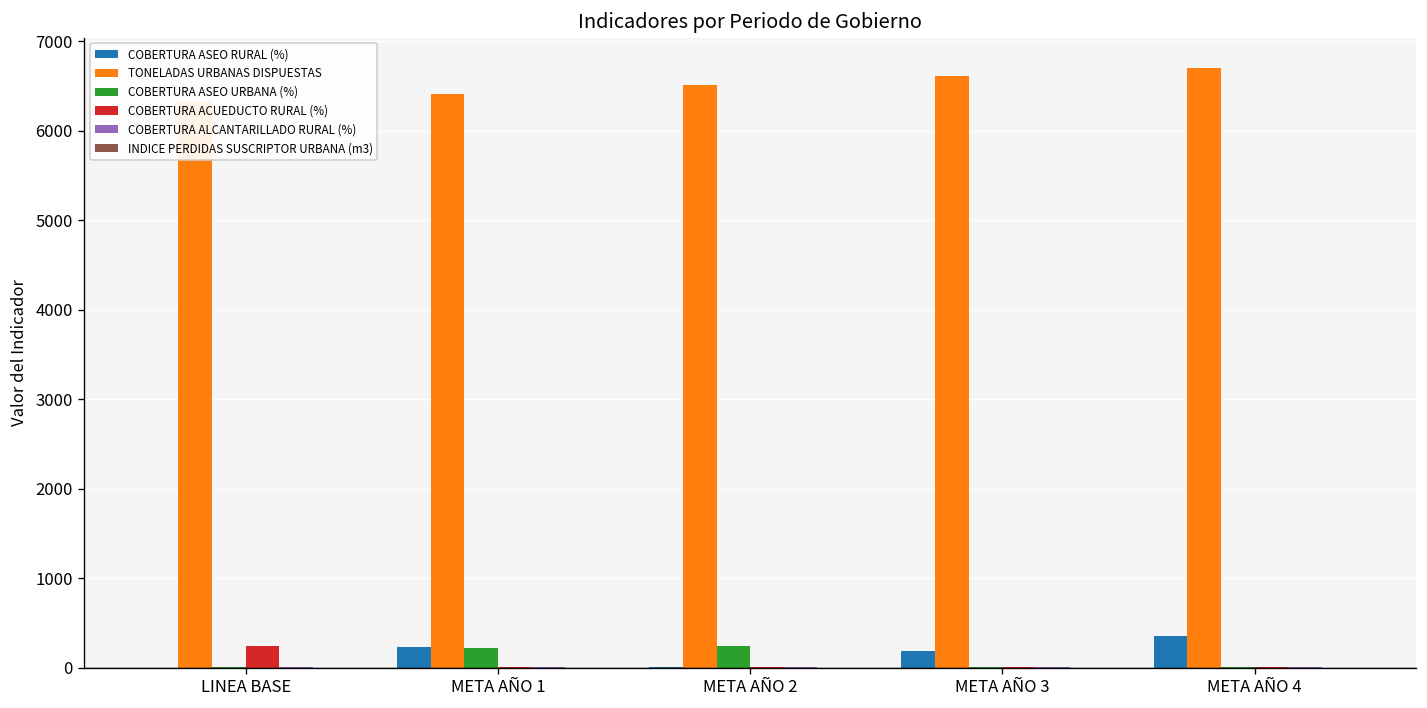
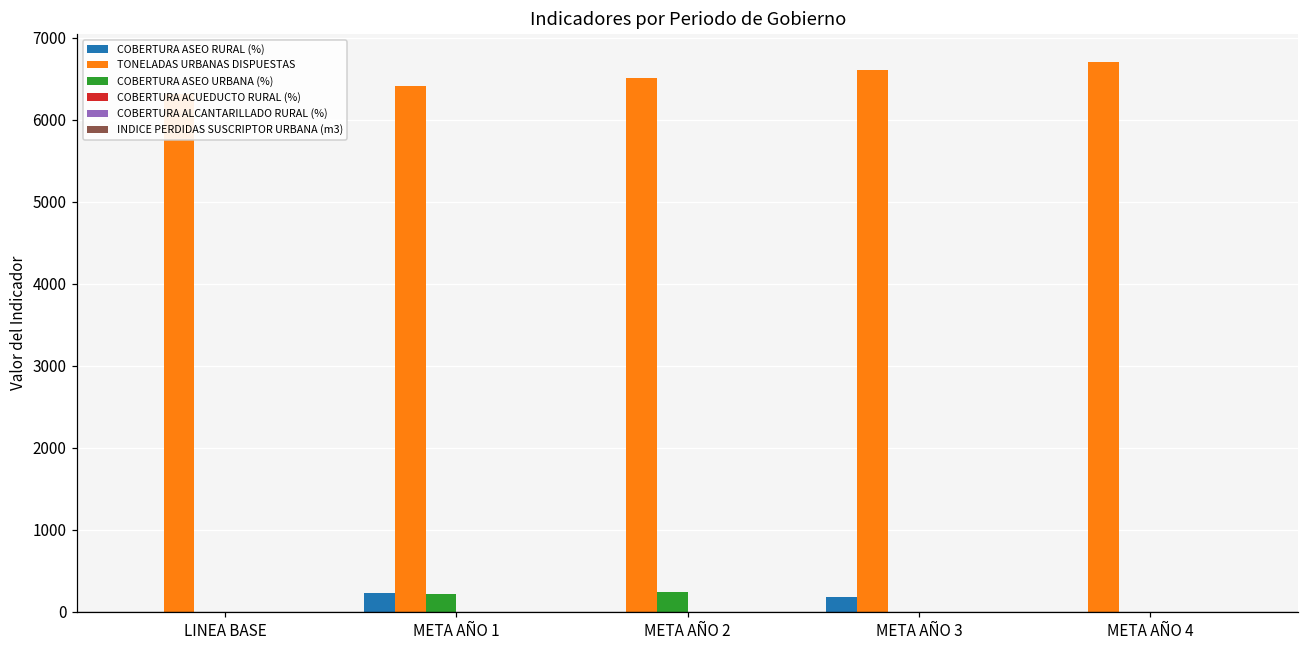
COBERTURA ACUEDUCTO RURAL (%), LINEA BASE: 200 -> 0
COBERTURA ASEO RURAL (%), META AÑO 4: 400 -> 0
